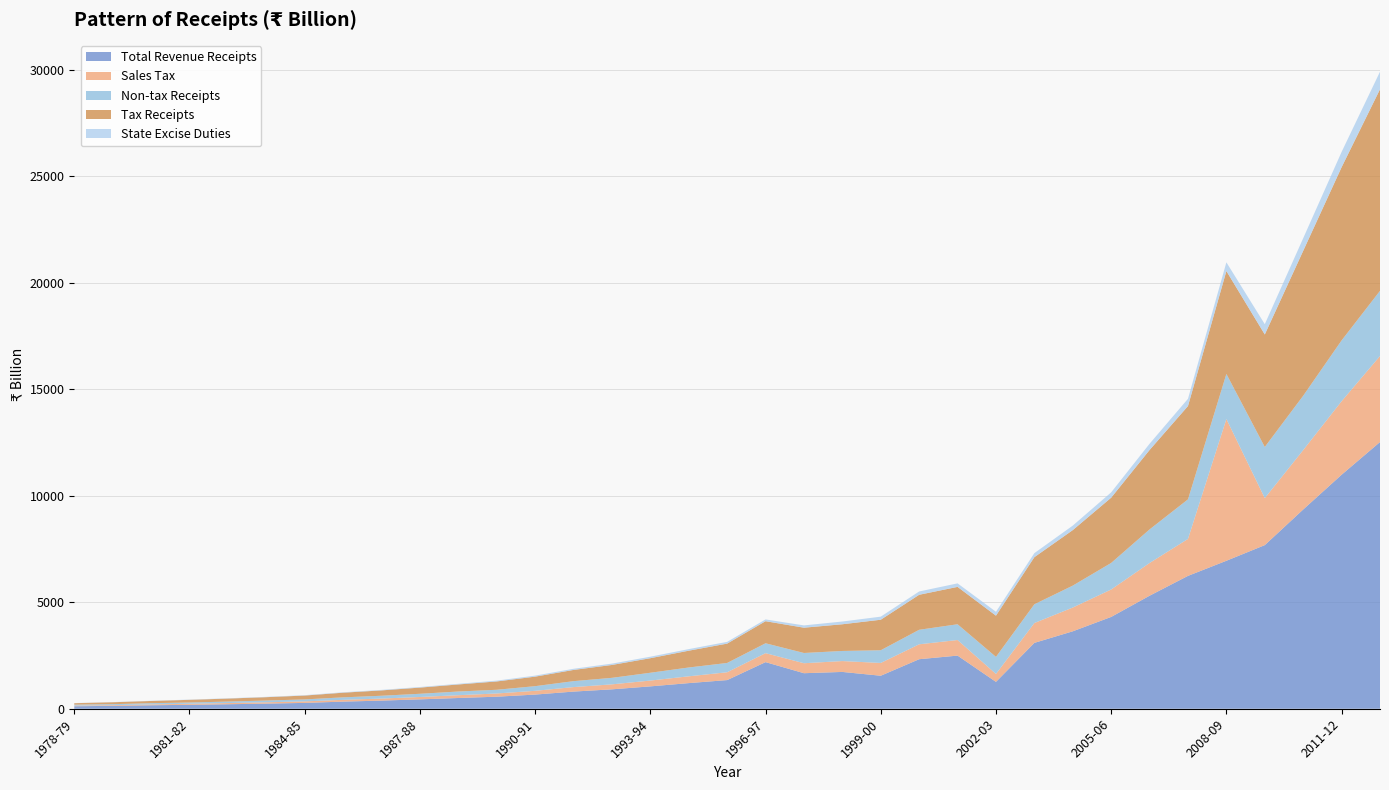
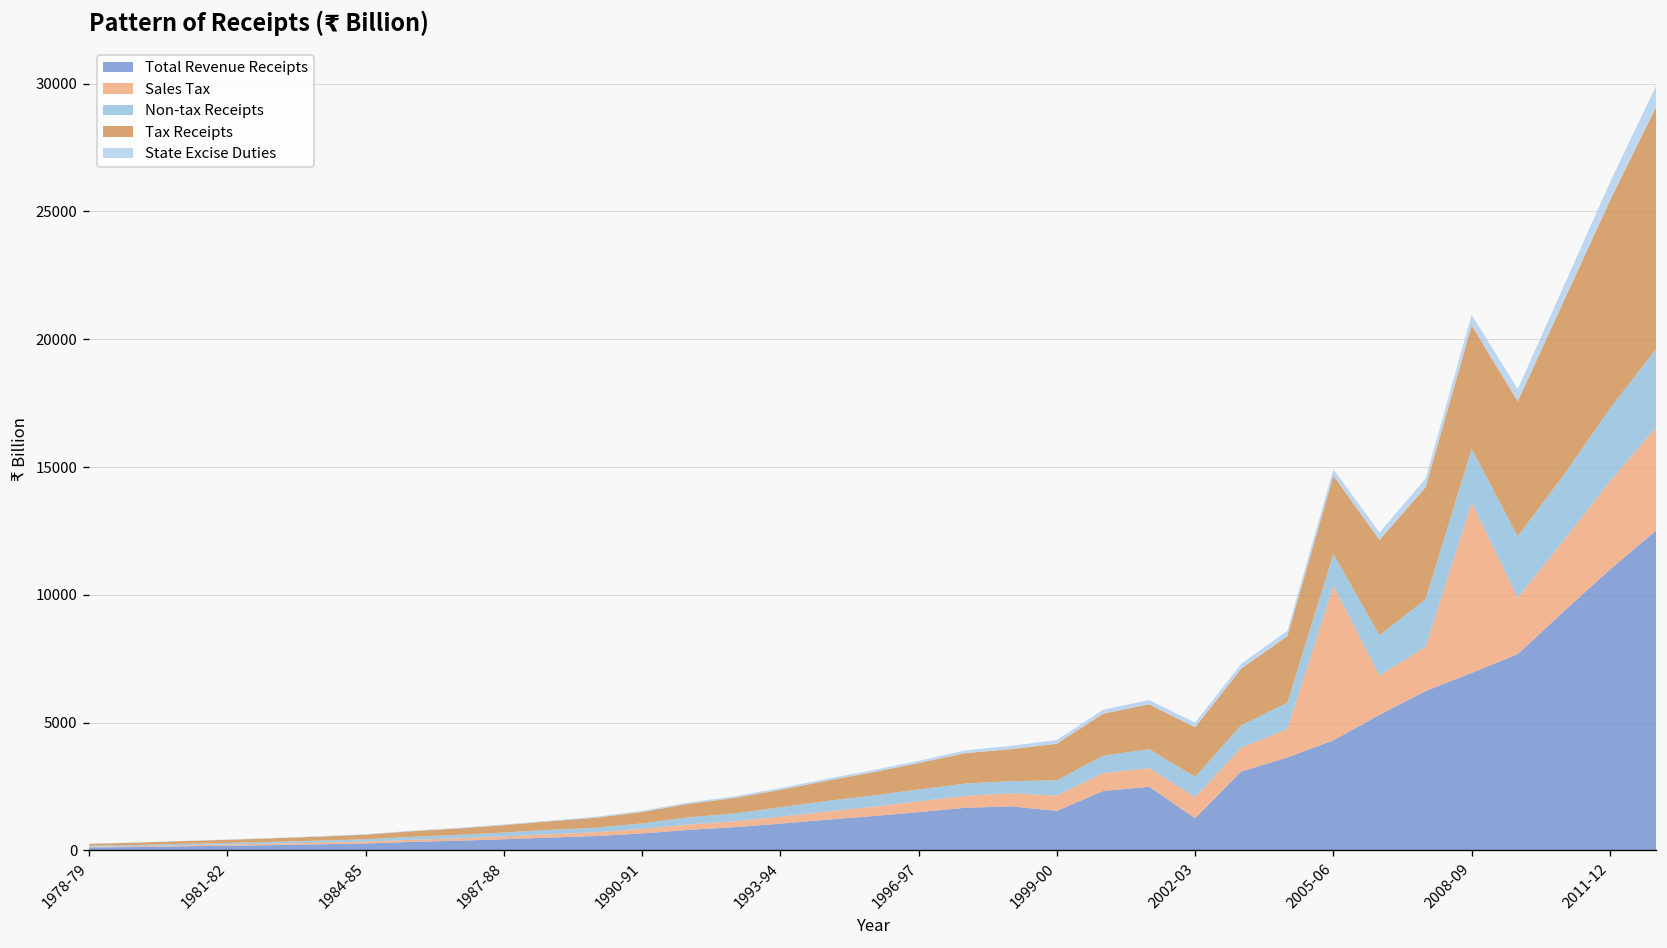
Total Revenue Receipts, 1996-97: 2200 -> 1500
Sales Tax, 2002-03: 400 -> 800
Sales Tax, 2005-06: 1300 -> 6000
